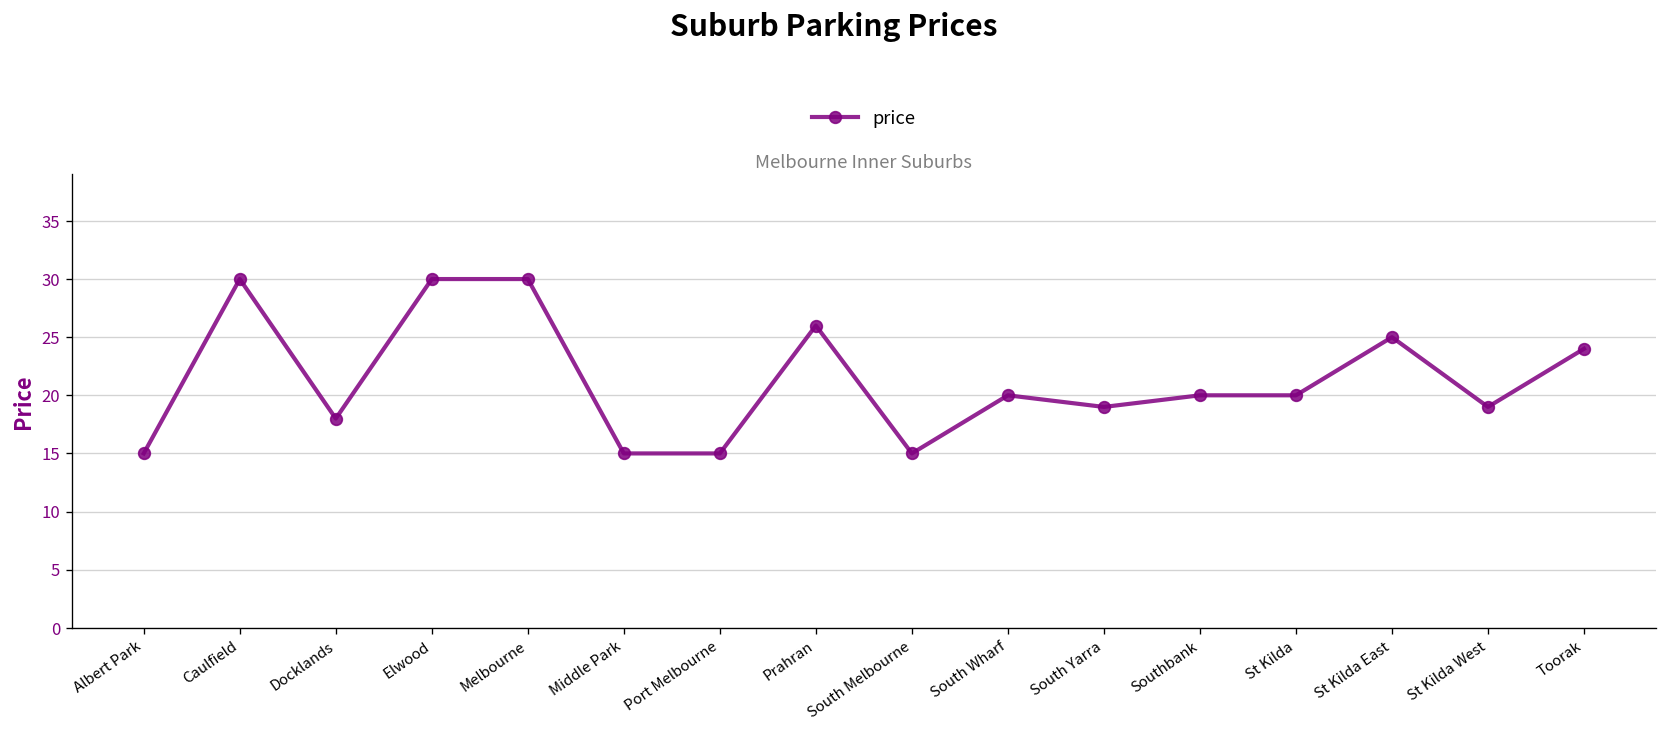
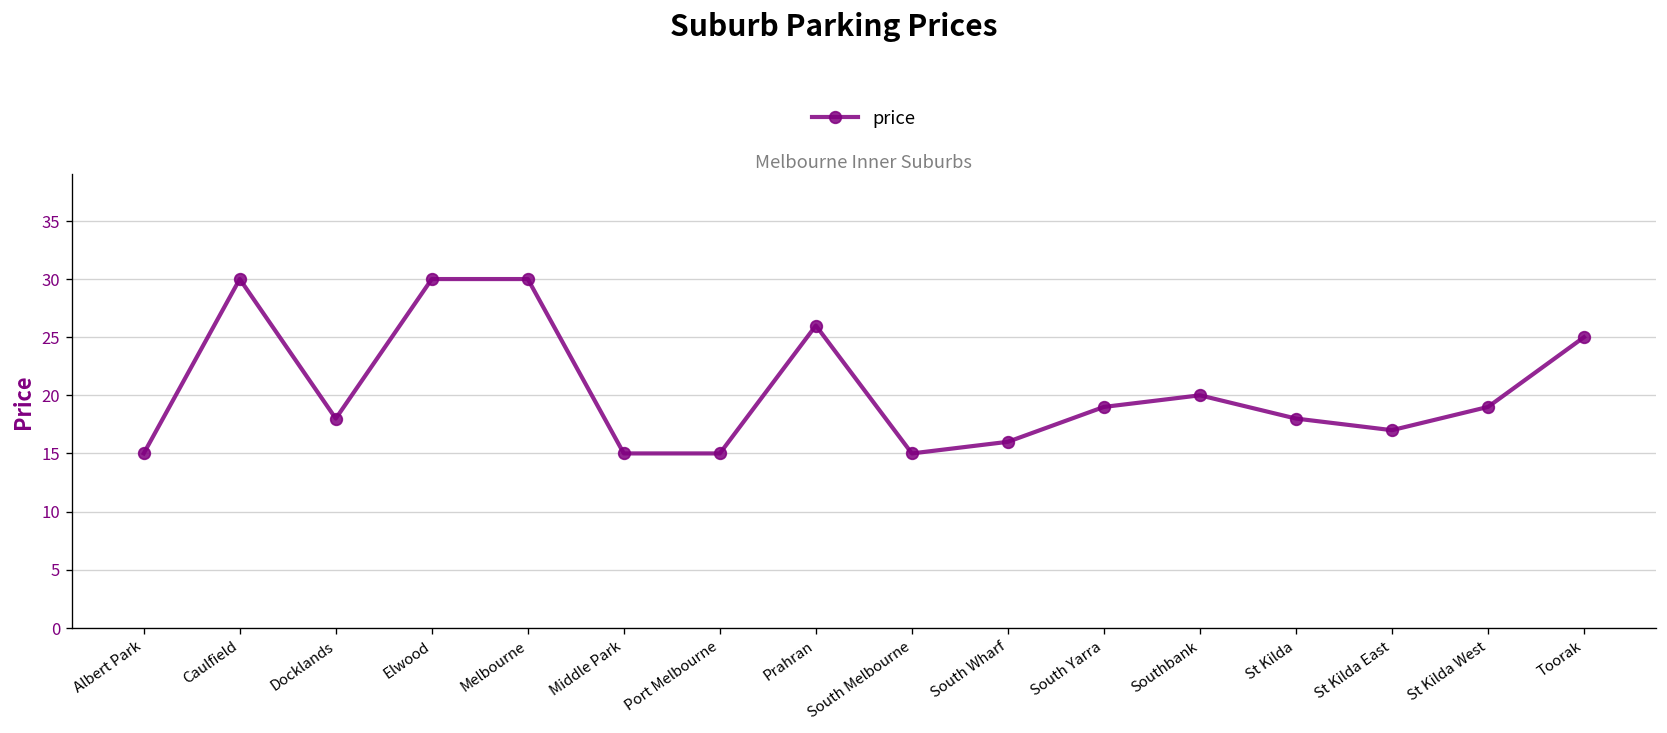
South Wharf: 20 -> 16
St Kilda: 20 -> 18
St Kilda East: 25 -> 17
Toorak: 24 -> 25
